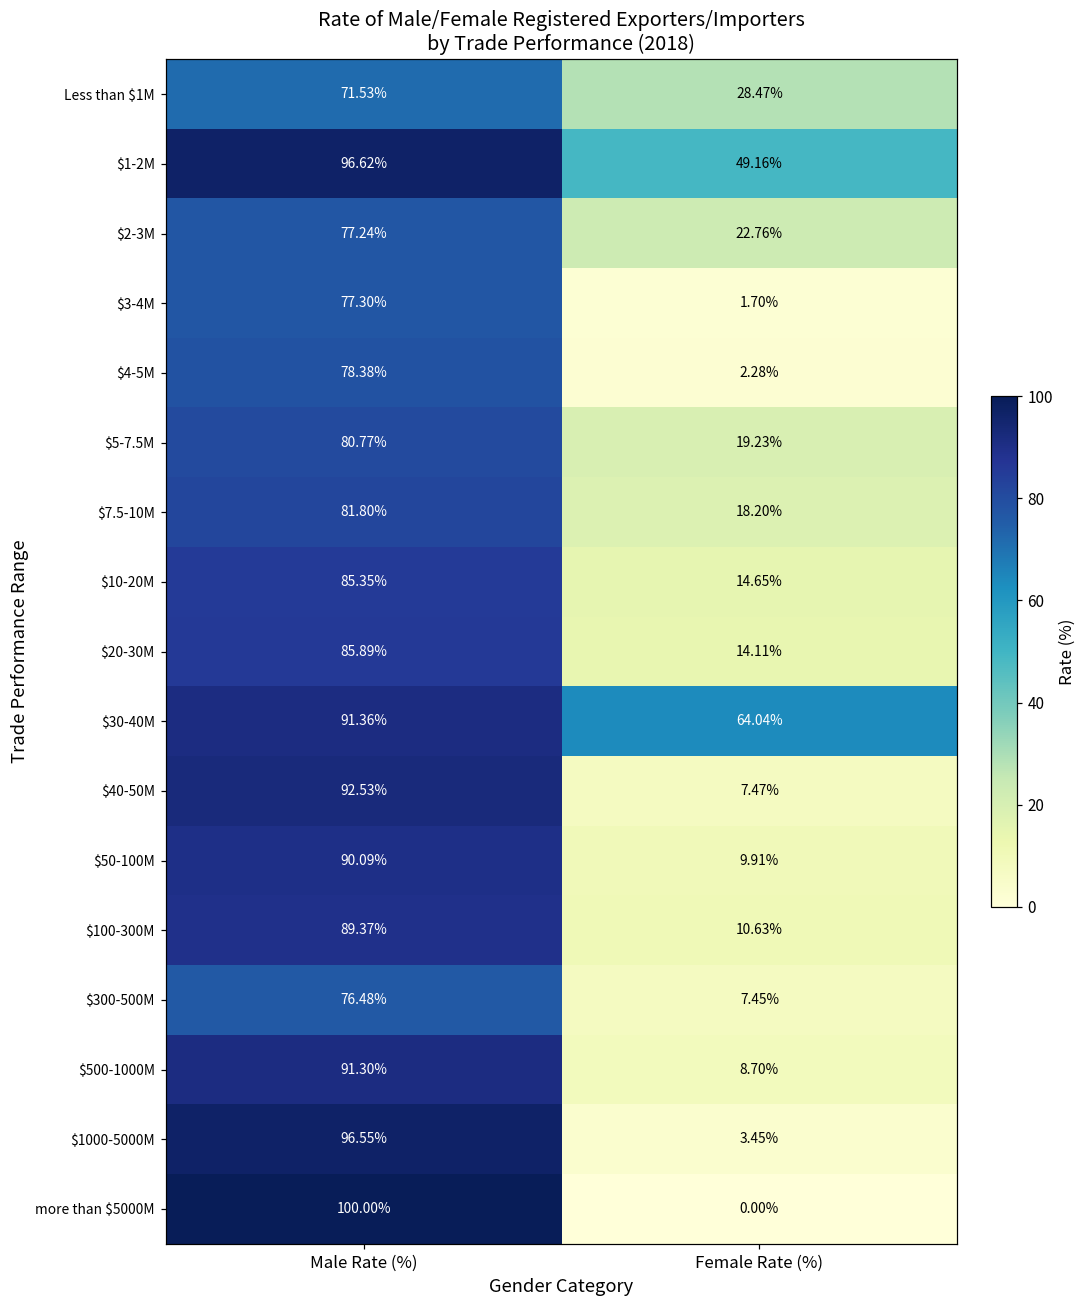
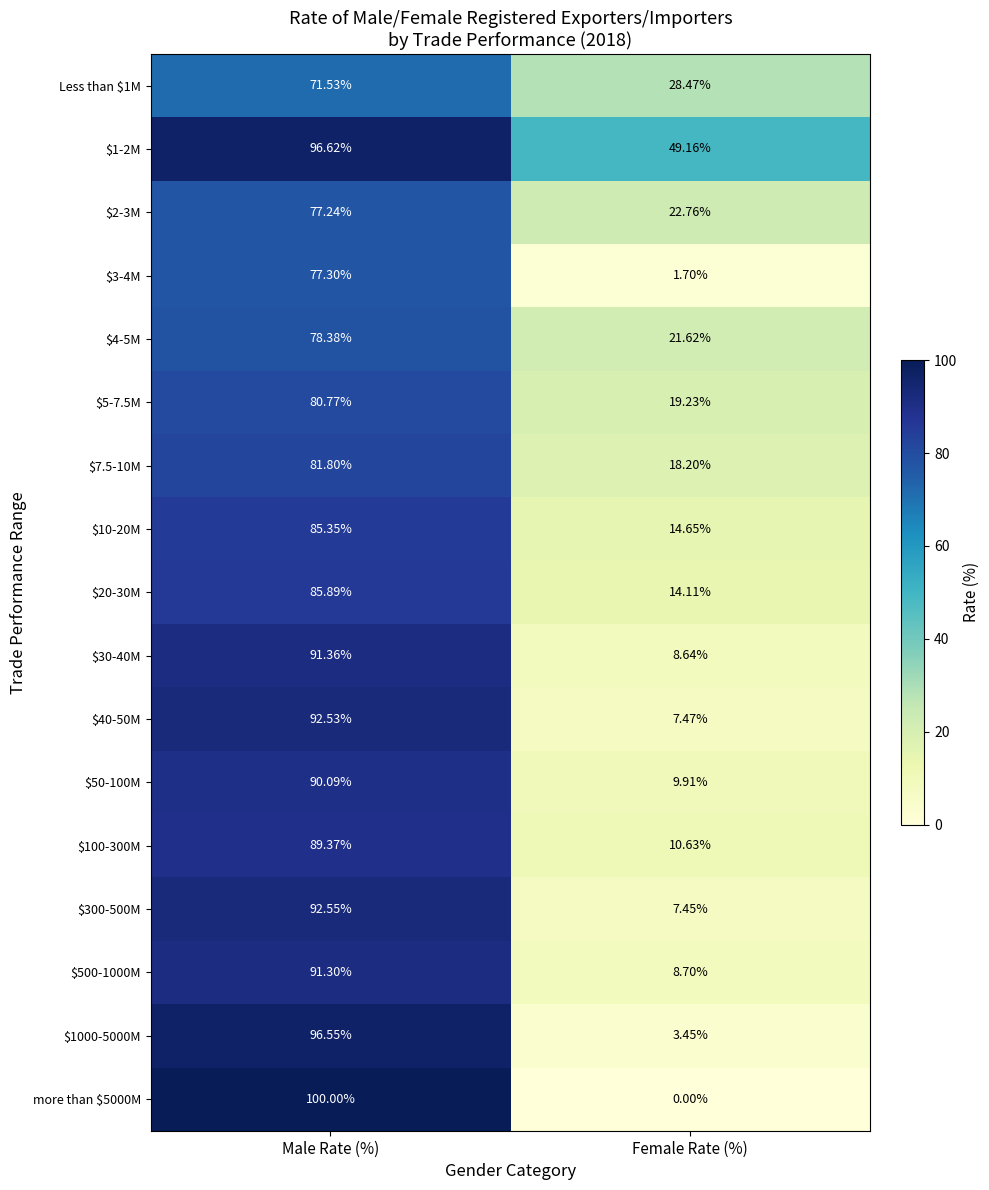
$4-5M, Female Rate (%): 2.28% -> 21.62%
$30-40M, Female Rate (%): 64.04% -> 8.64%
$300-500M, Male Rate (%): 76.48% -> 92.55%
